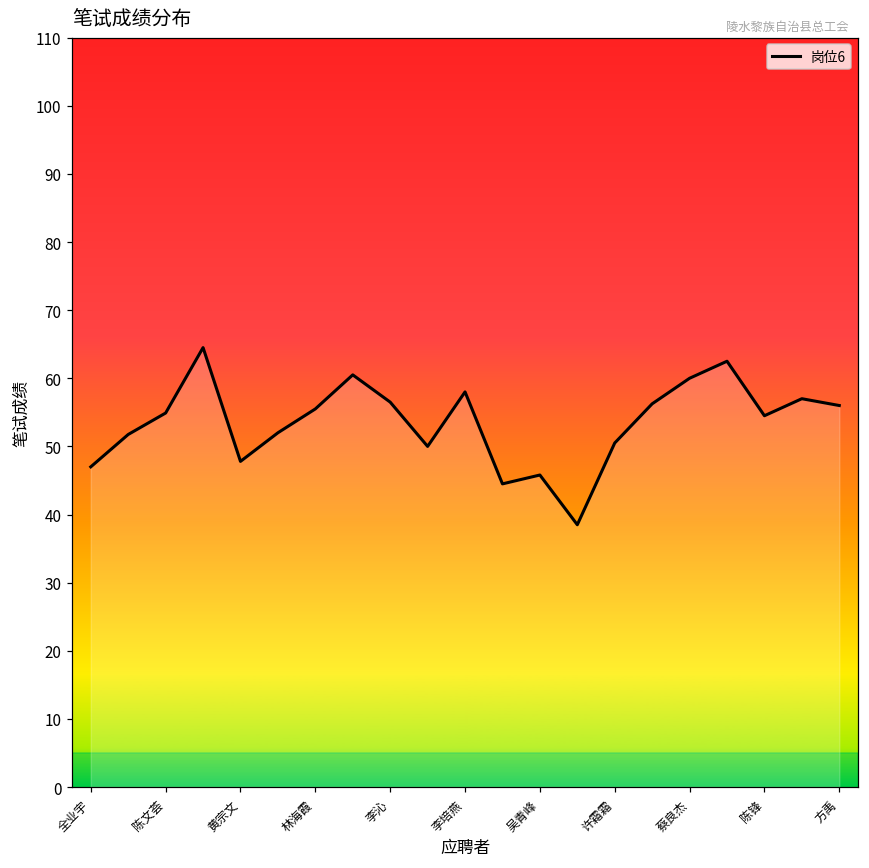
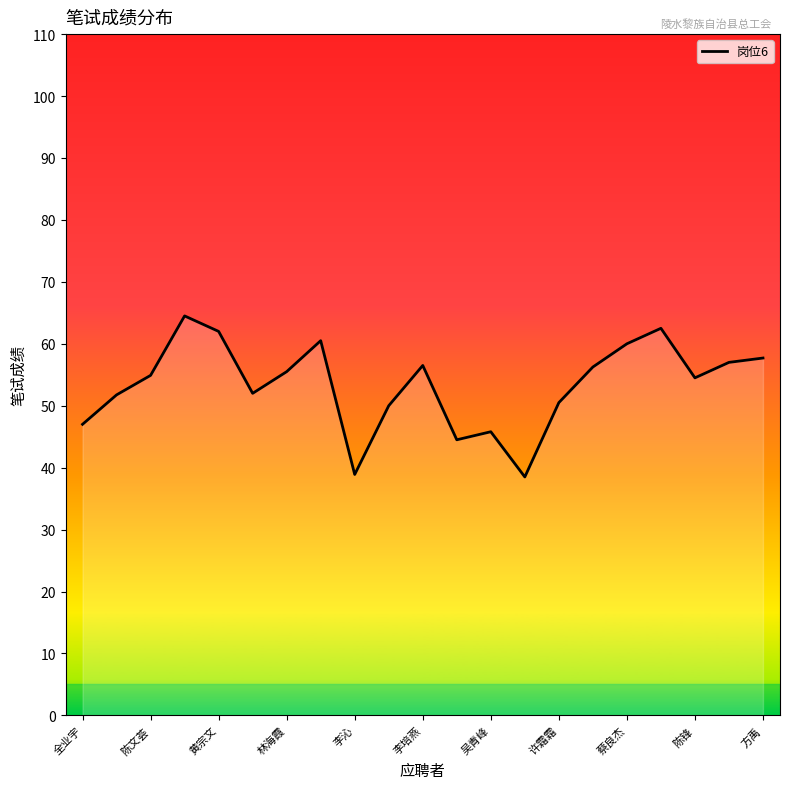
黄宗文: 48 -> 62
李沁: 57 -> 39
李培燕: 58 -> 57
方禹: 56 -> 58
